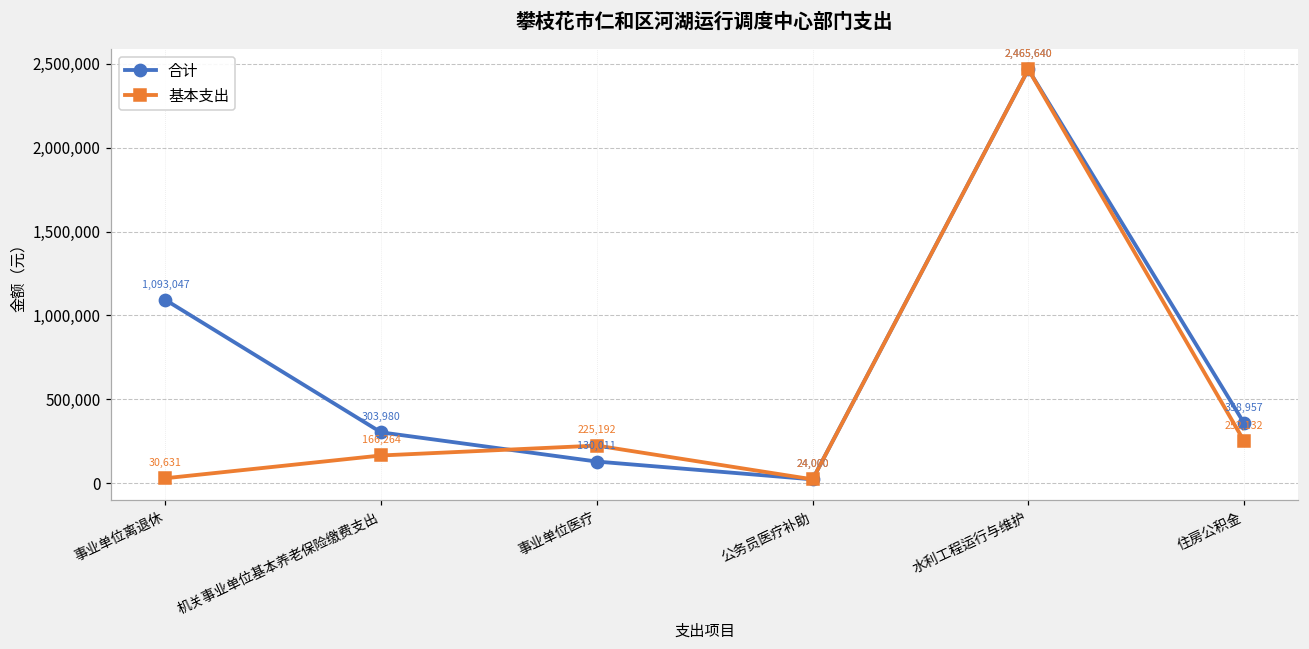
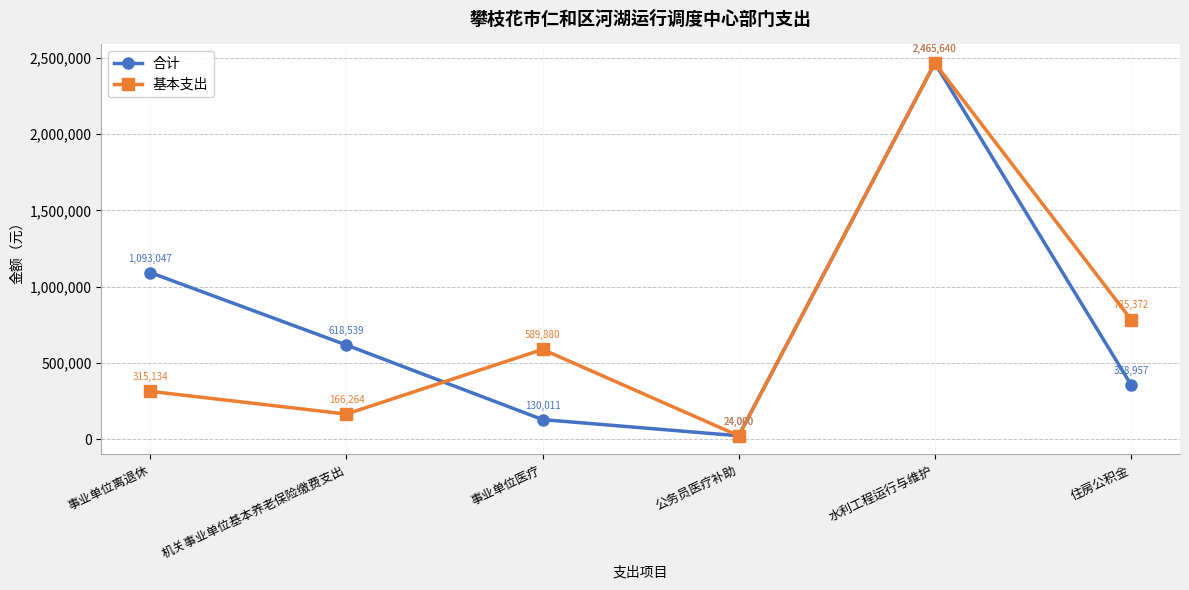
基本支出, 事业单位离退休: 30,631 -> 315,134
合计, 机关事业单位基本养老保险缴费支出: 303,980 -> 618,539
基本支出, 事业单位医疗: 225,192 -> 589,880
基本支出, 住房公积金: 252,132 -> 785,372
